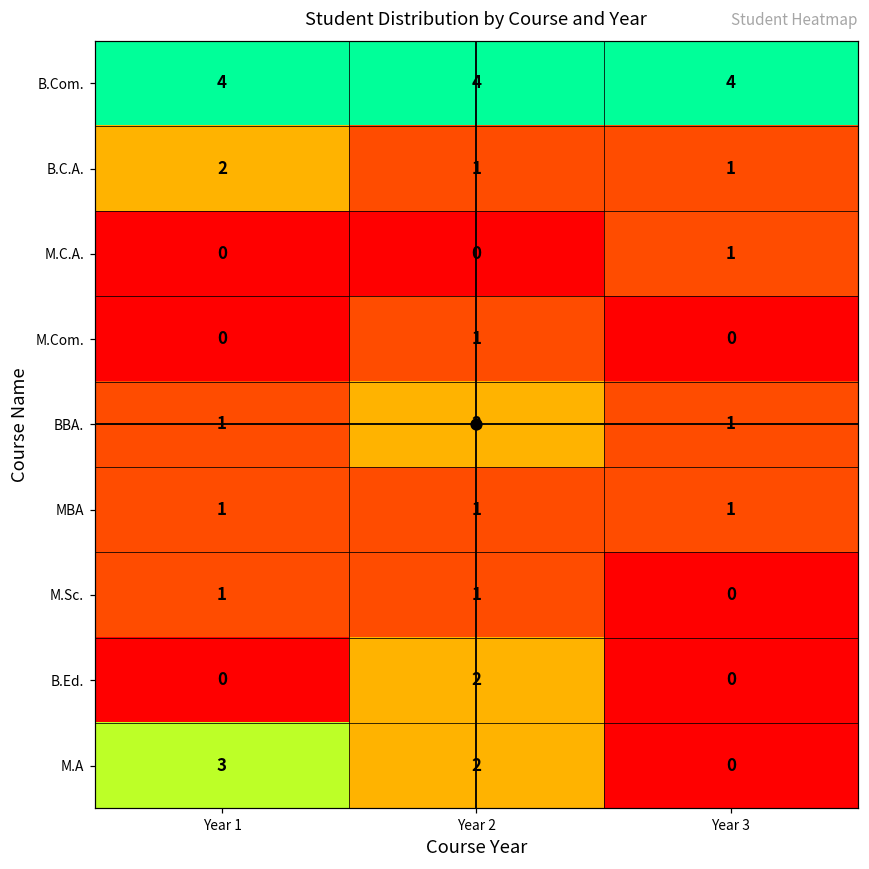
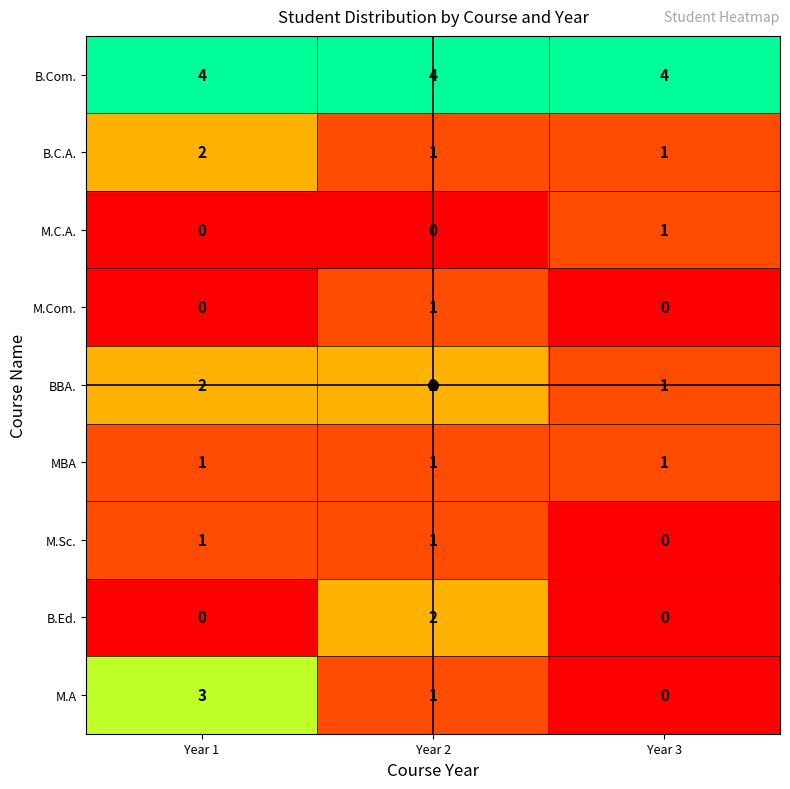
BBA., Year 1: 1 -> 2
M.A, Year 2: 2 -> 1
